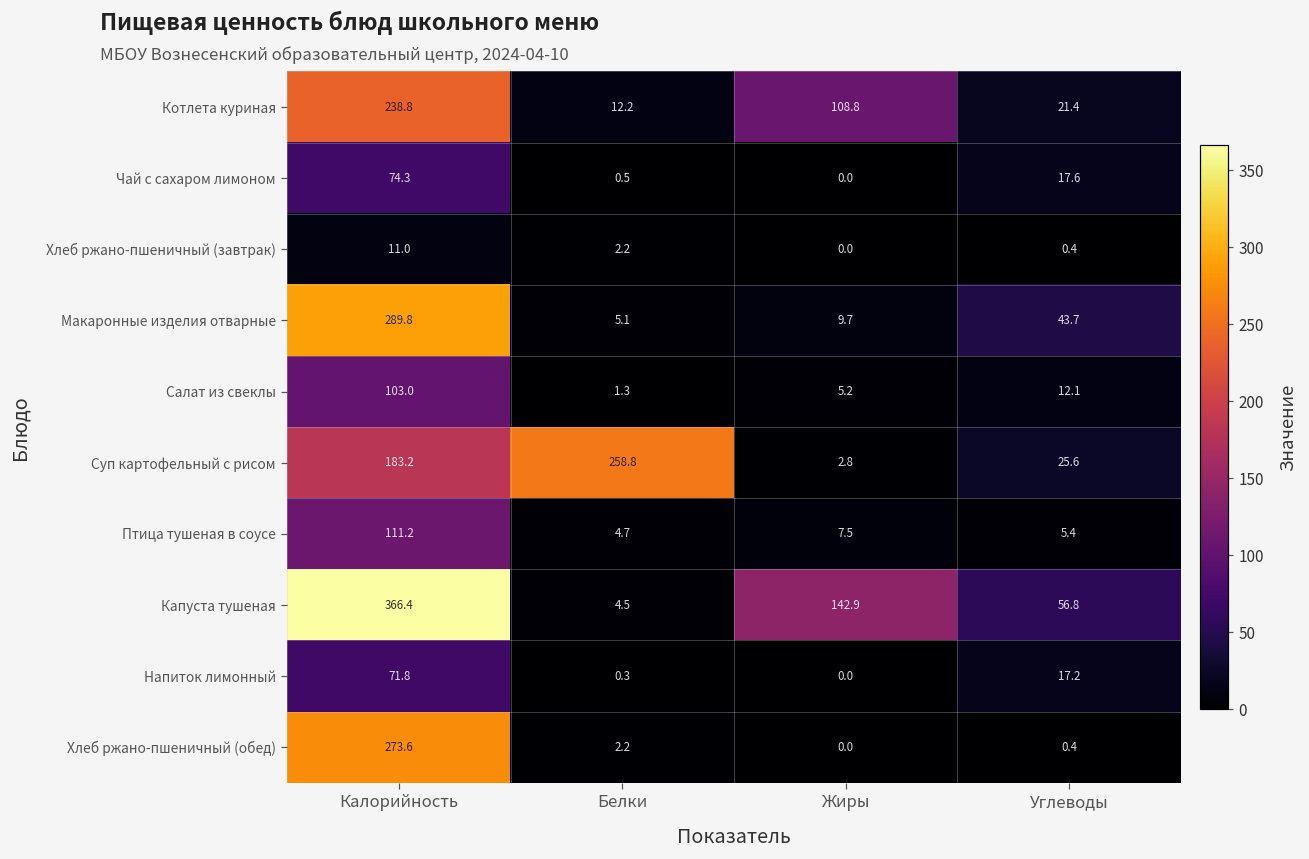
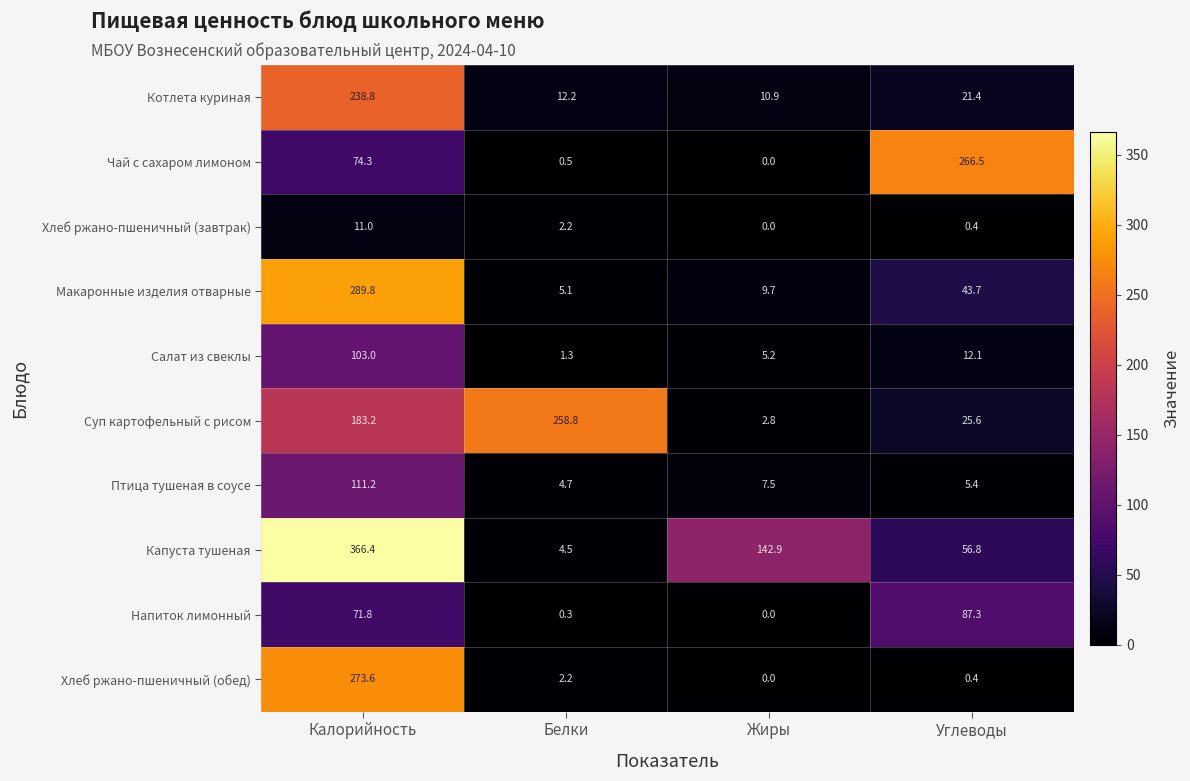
Котлета куриная, Жиры: 108.8 -> 10.9
Чай с сахаром лимоном, Углеводы: 17.6 -> 266.5
Напиток лимонный, Углеводы: 17.2 -> 87.3
